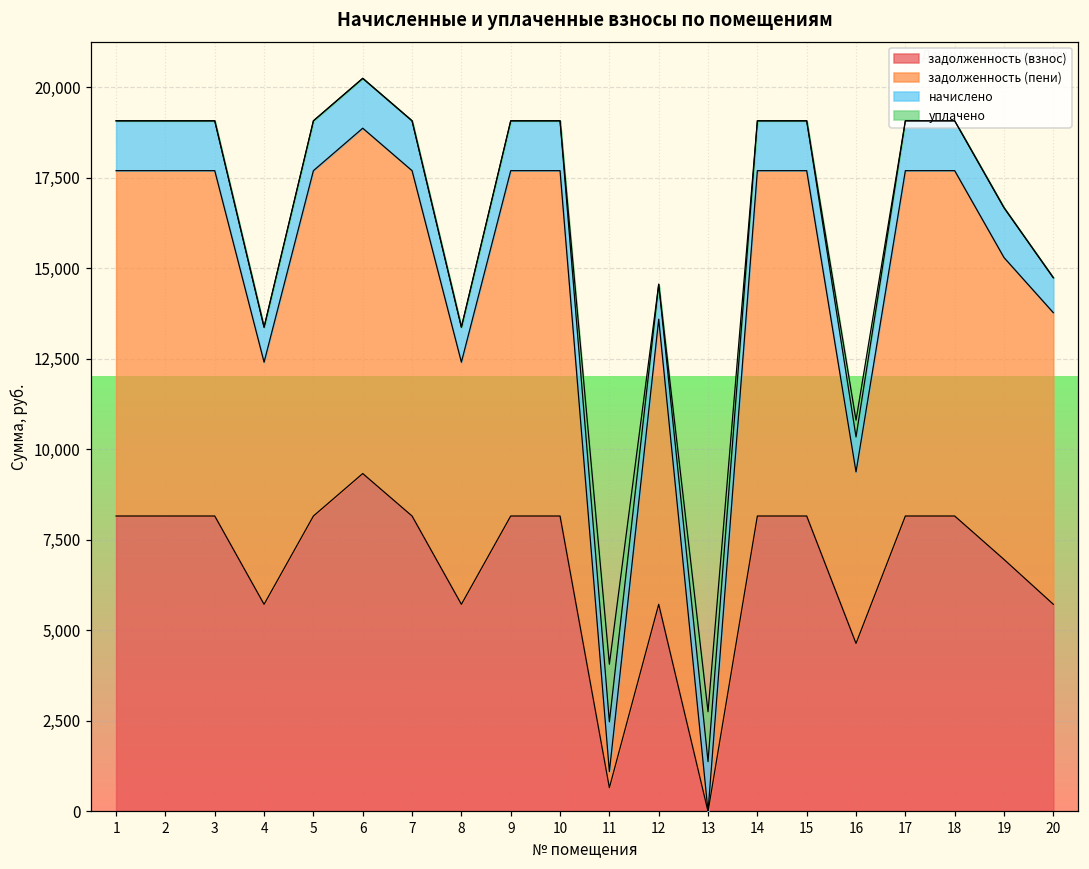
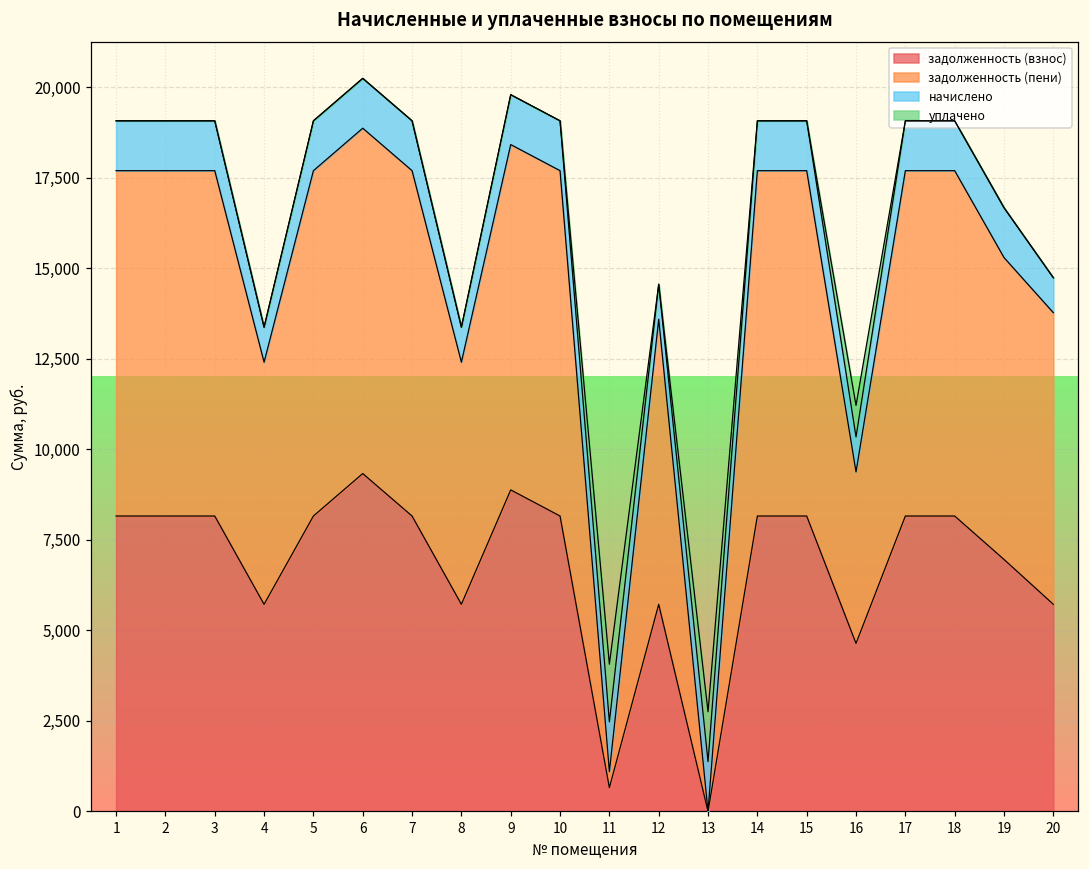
задолженность (взнос), 9: 8,200 -> 8,900
уплачено, 16: 500 -> 900
